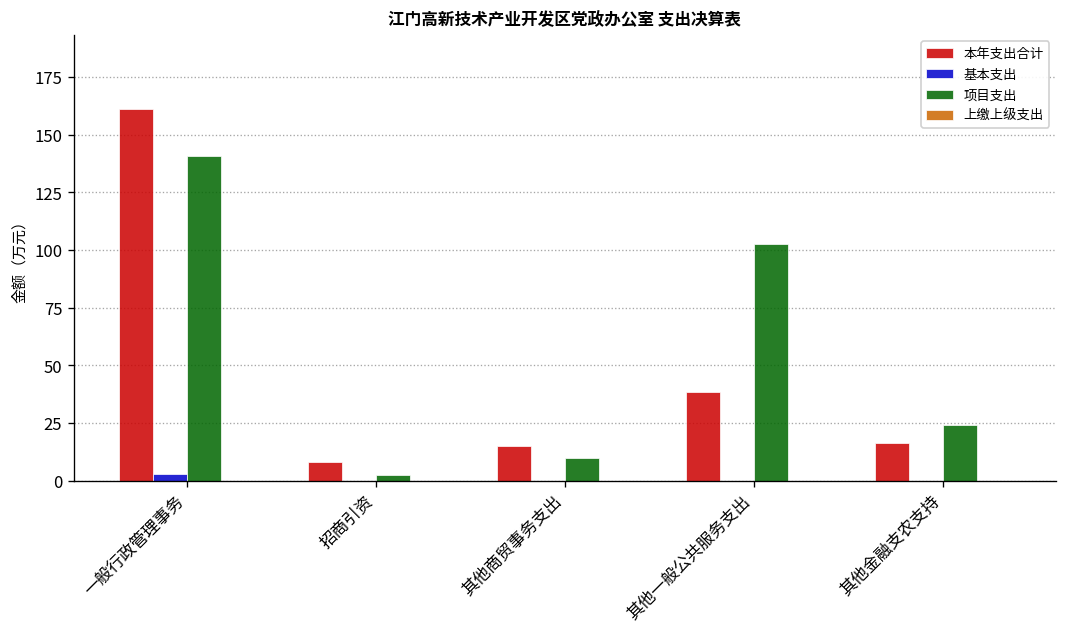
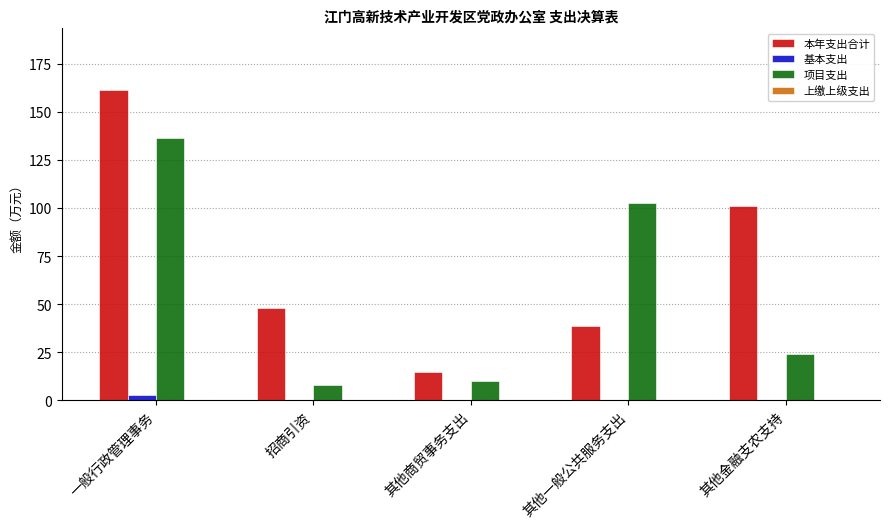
项目支出, 一般行政管理事务: 141 -> 137
本年支出合计, 招商引资: 8 -> 48
项目支出, 招商引资: 3 -> 8
本年支出合计, 其他金融支农支持: 16 -> 101
